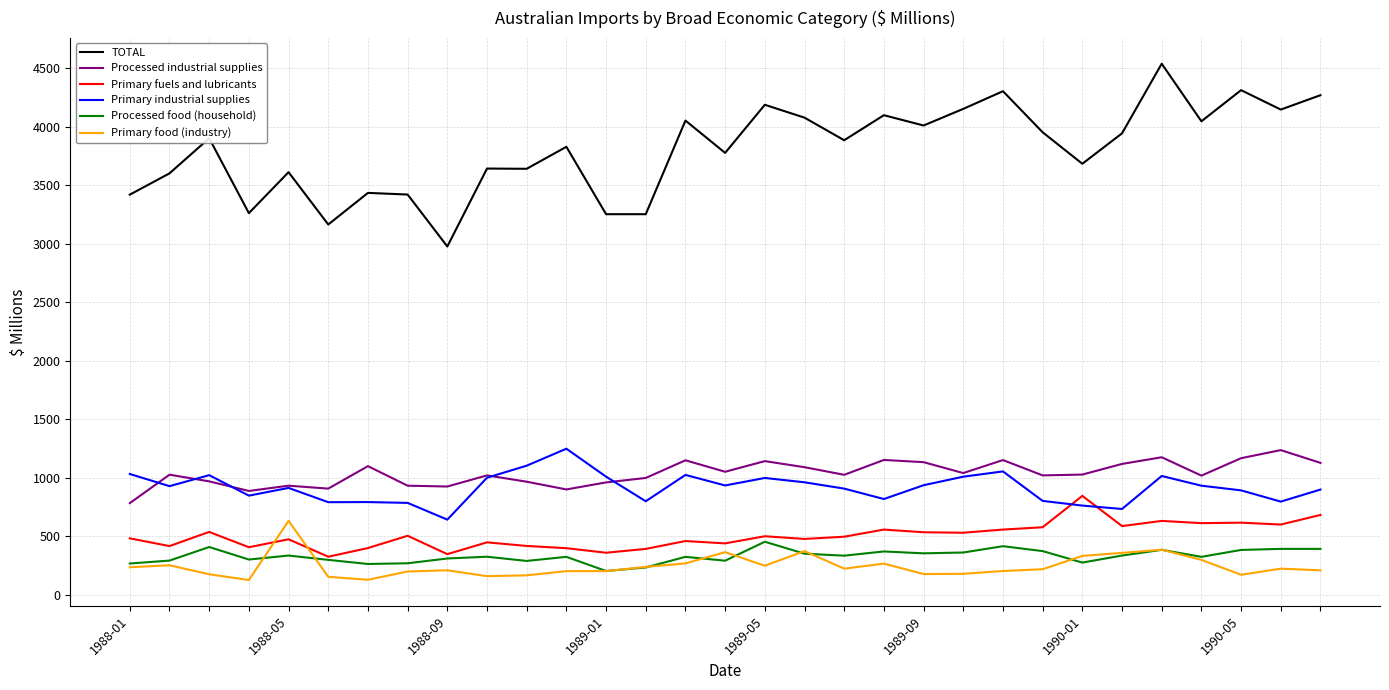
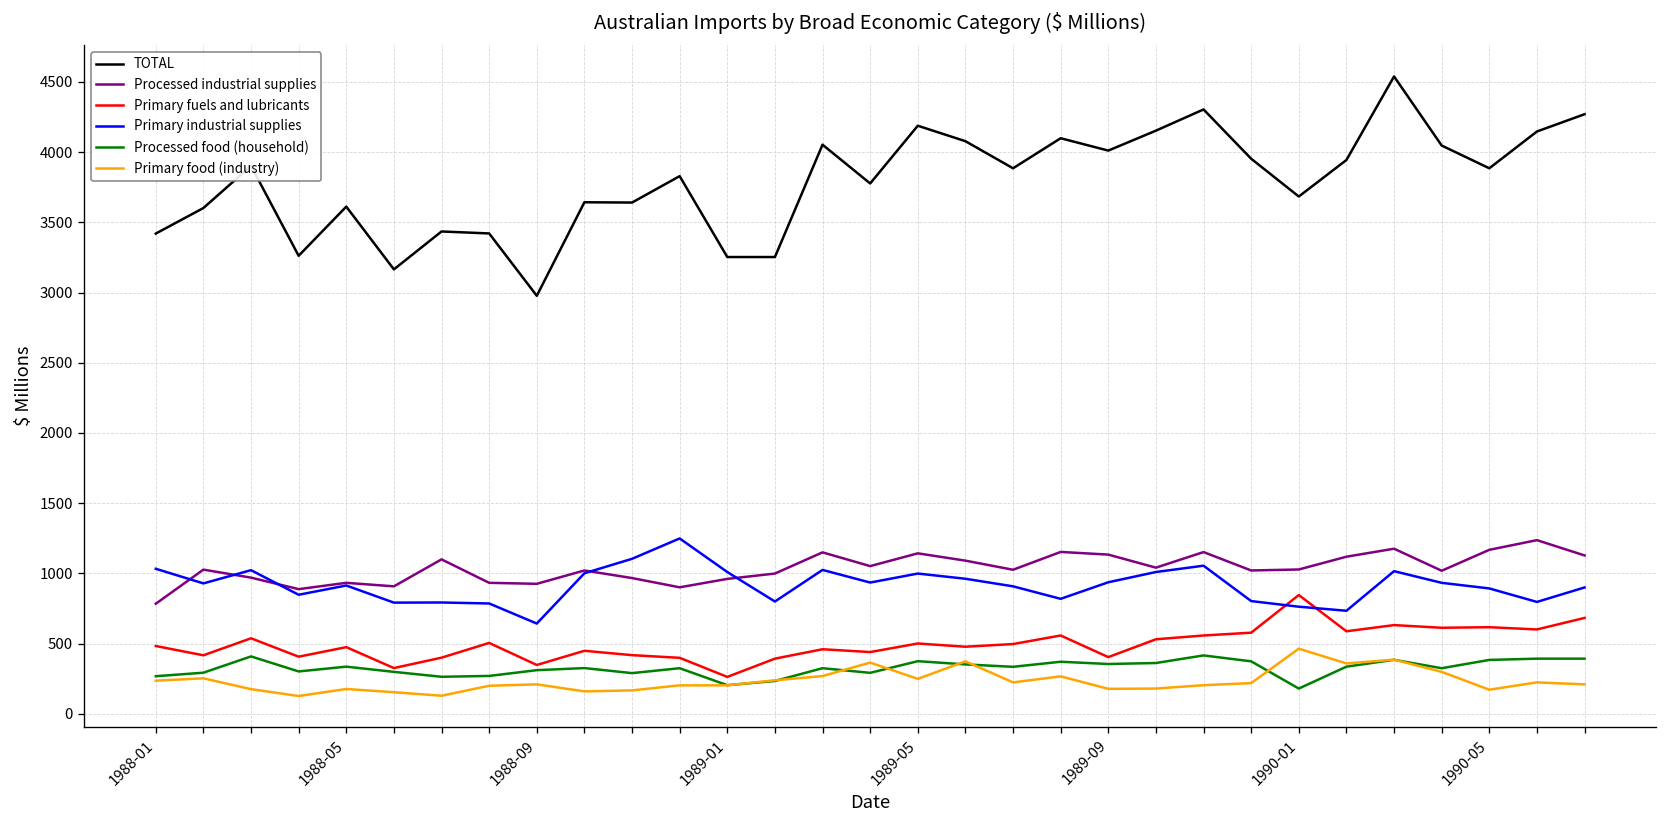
Primary food (industry), 1988-05: 630 -> 180
Primary fuels and lubricants, 1989-01: 360 -> 260
Processed food (household), 1989-05: 450 -> 380
Primary fuels and lubricants, 1989-09: 540 -> 400
Processed food (household), 1990-01: 280 -> 180
Primary food (industry), 1990-01: 330 -> 460
TOTAL, 1990-05: 4310 -> 3890
